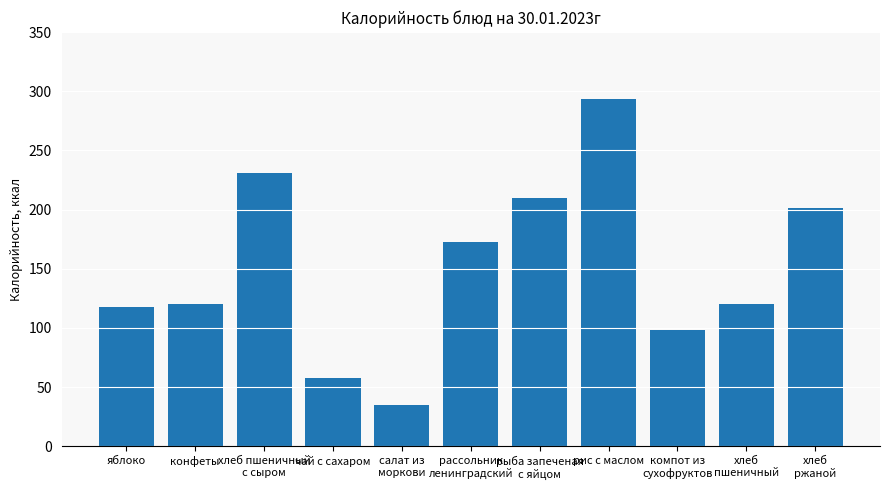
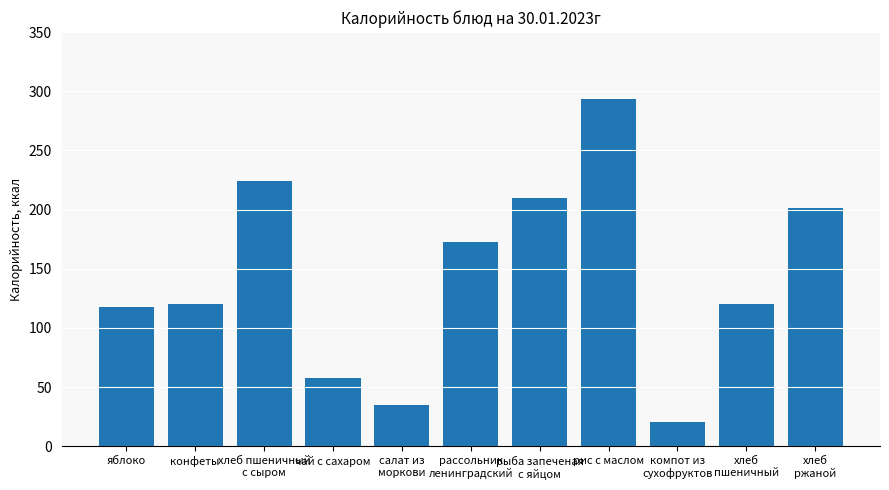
хлеб пшеничный с сыром: 231 -> 224
компот из сухофруктов: 98 -> 21
